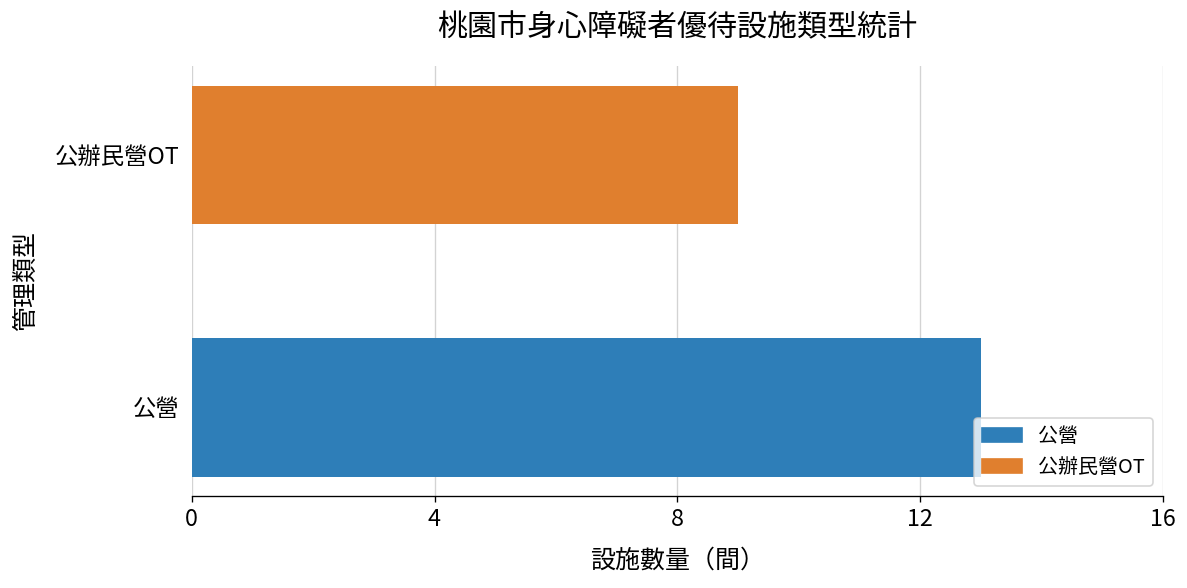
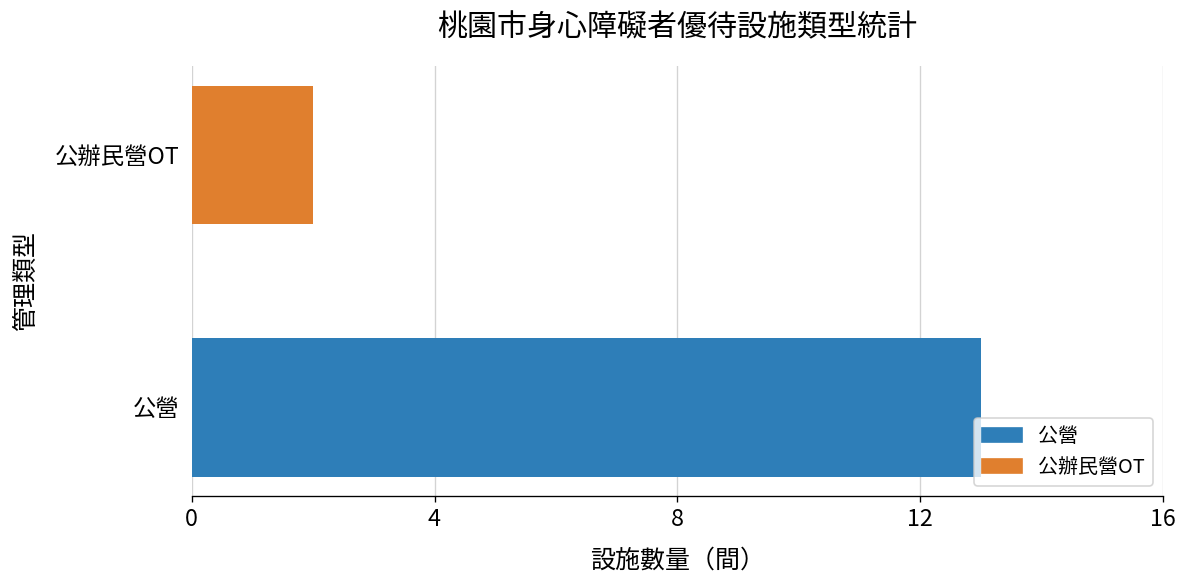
公辦民營OT: 9 -> 2
